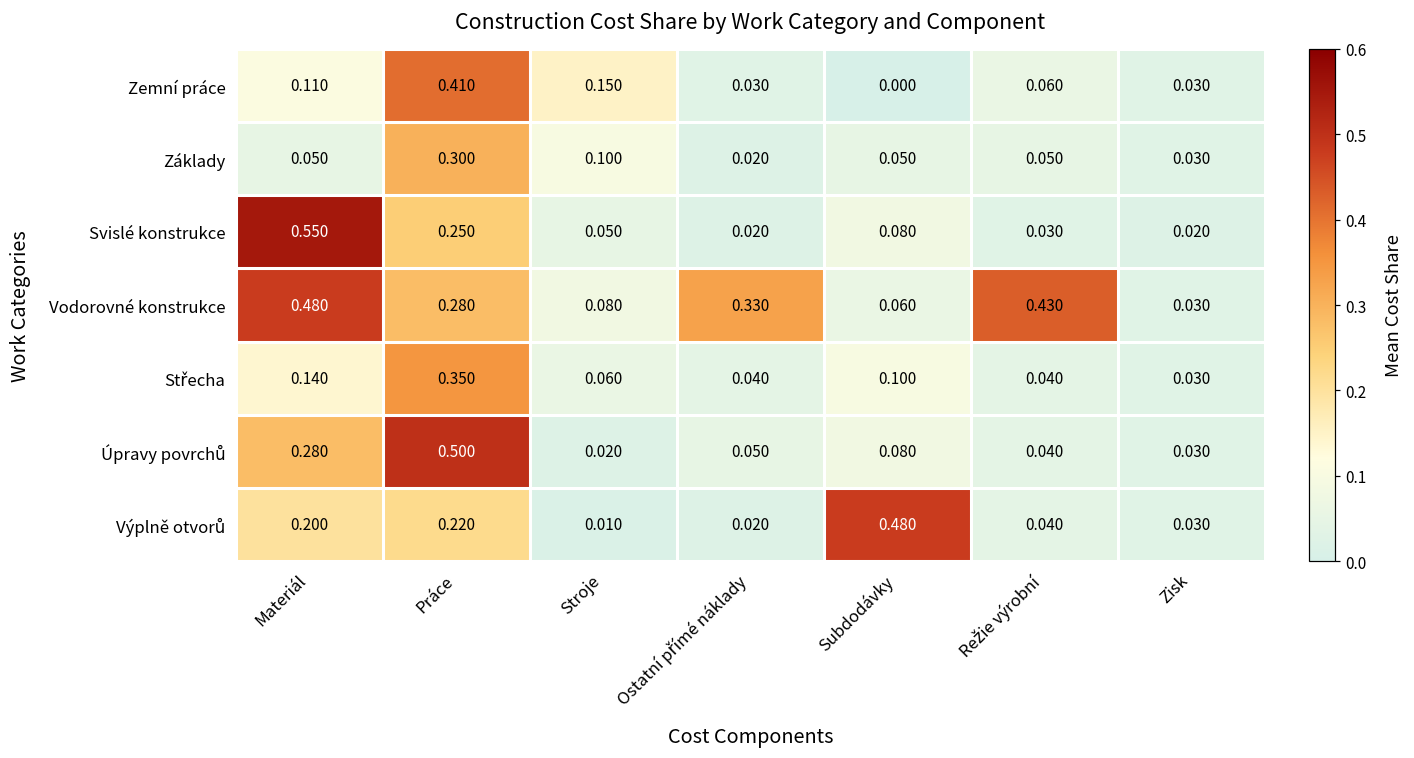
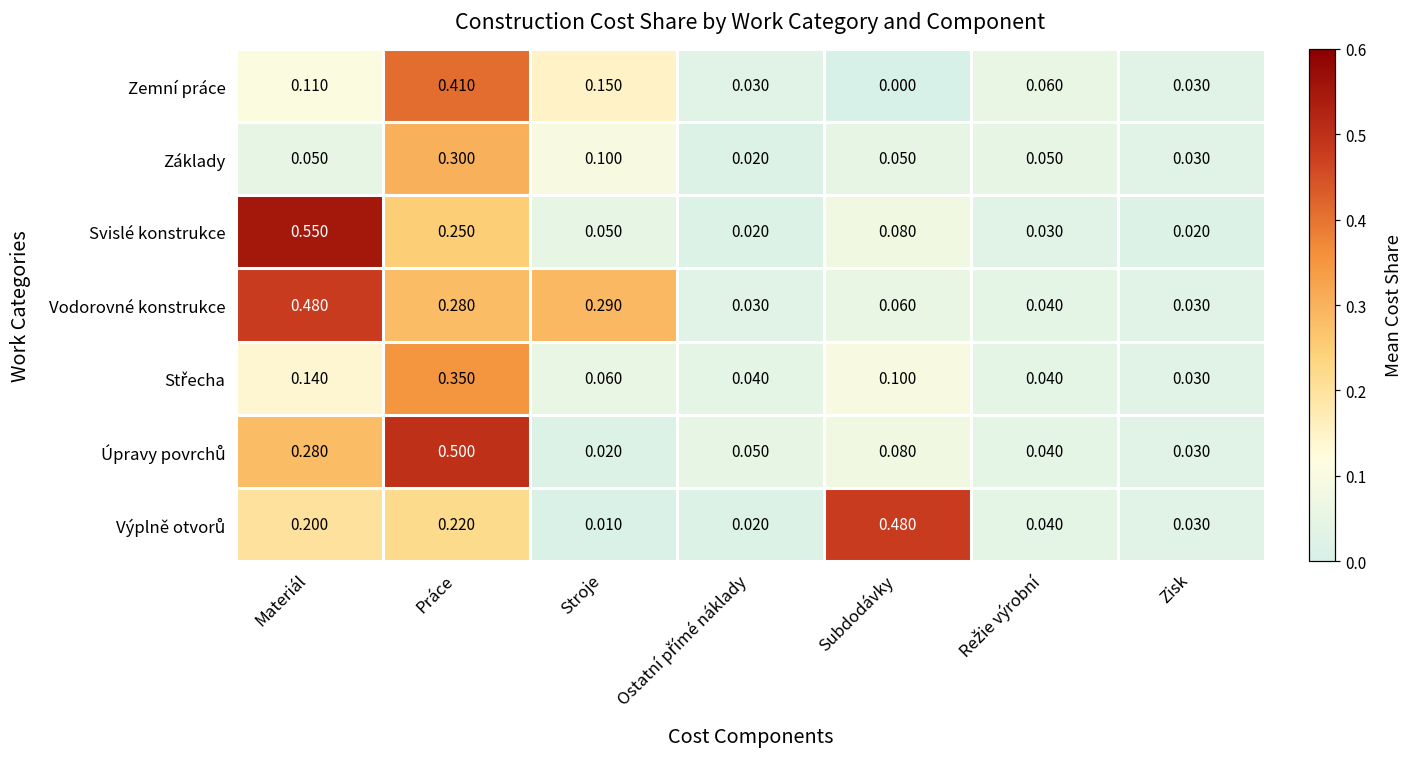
Vodorovné konstrukce, Stroje: 0.080 -> 0.290
Vodorovné konstrukce, Ostatní přímé náklady: 0.330 -> 0.030
Vodorovné konstrukce, Režie výrobní: 0.430 -> 0.040
